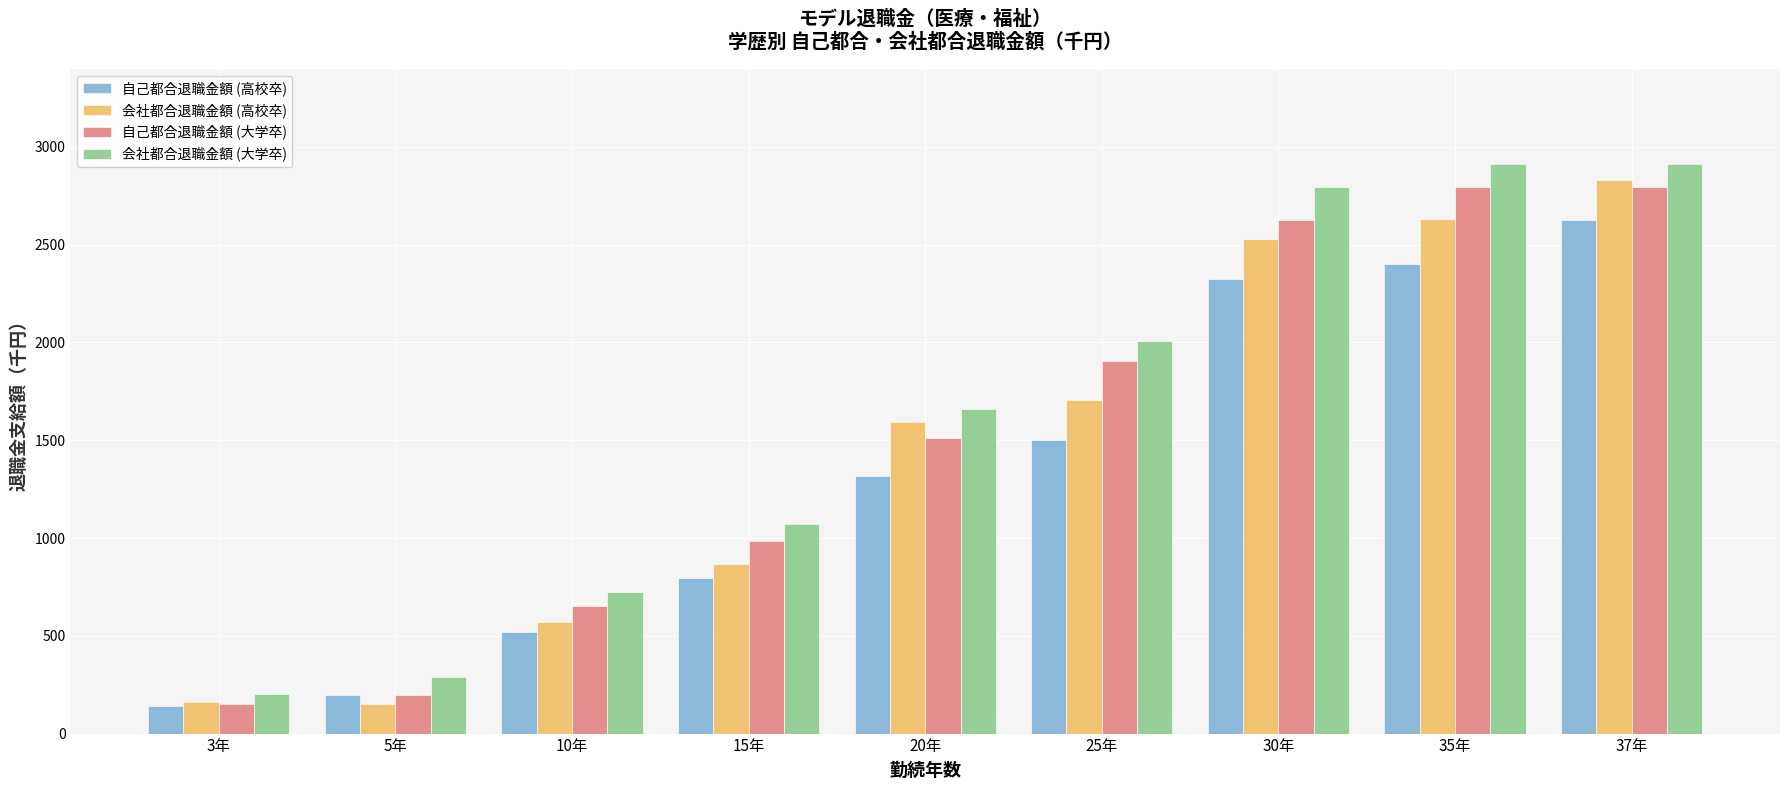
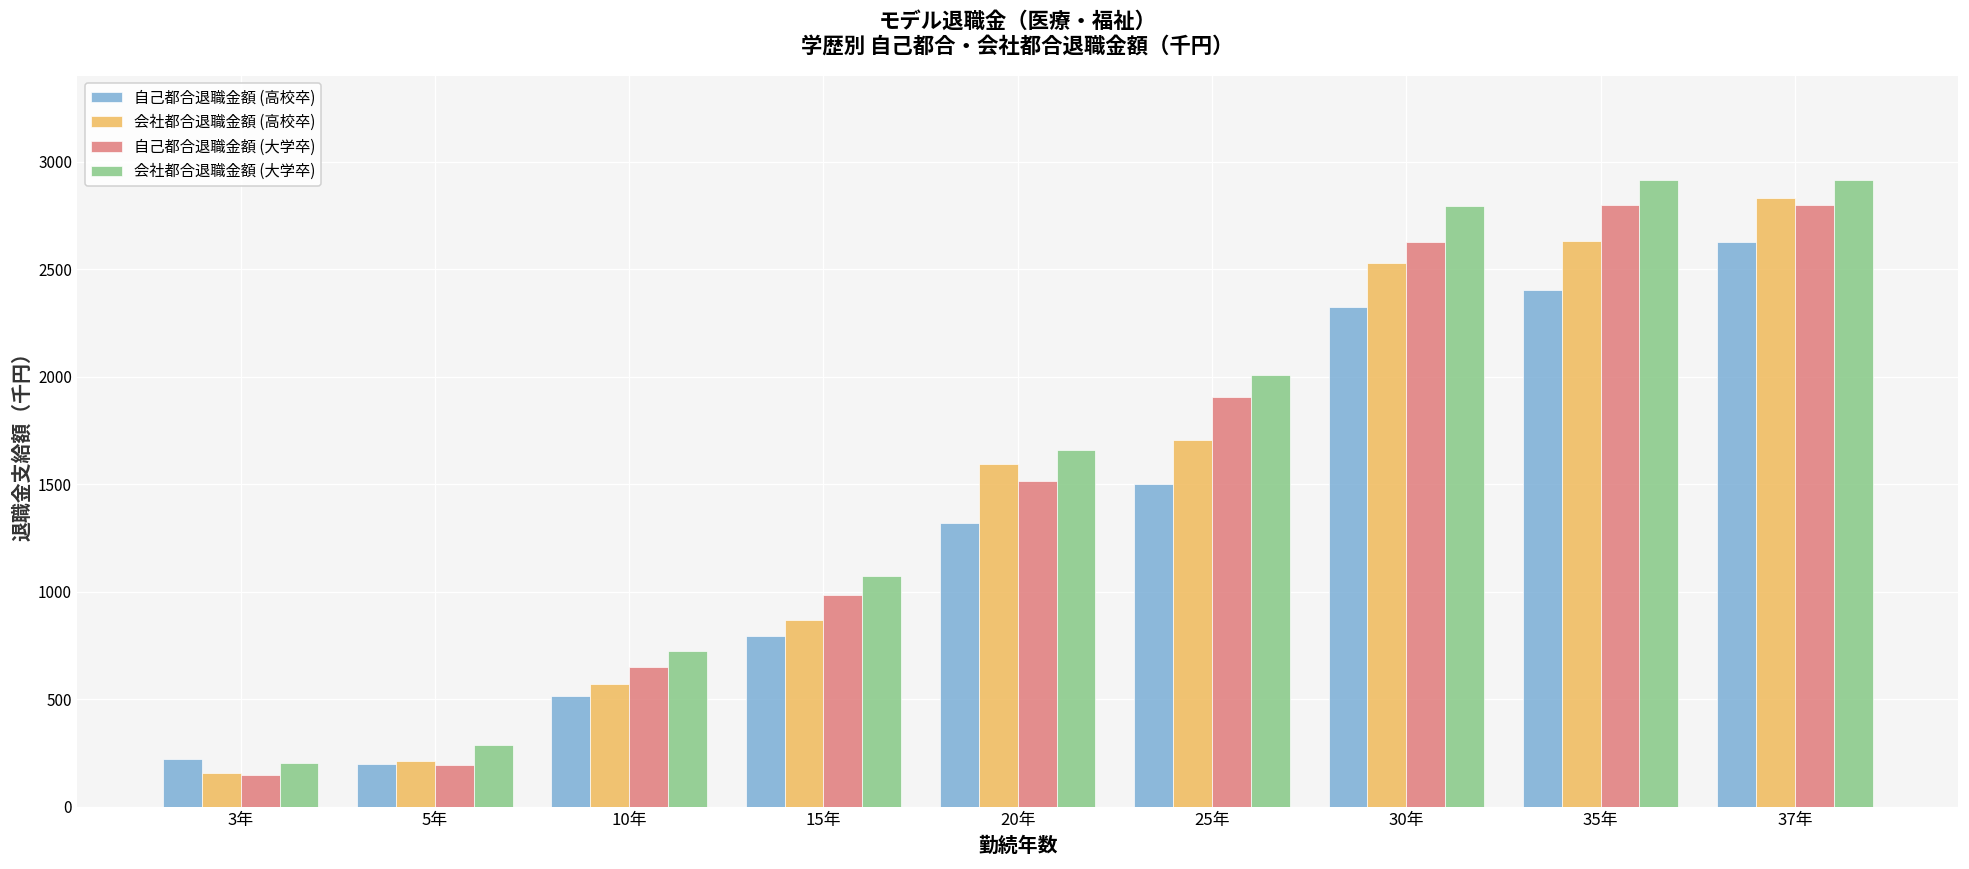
自己都合退職金額 (高校卒), 3年: 140 -> 220
会社都合退職金額 (高校卒), 5年: 150 -> 210
